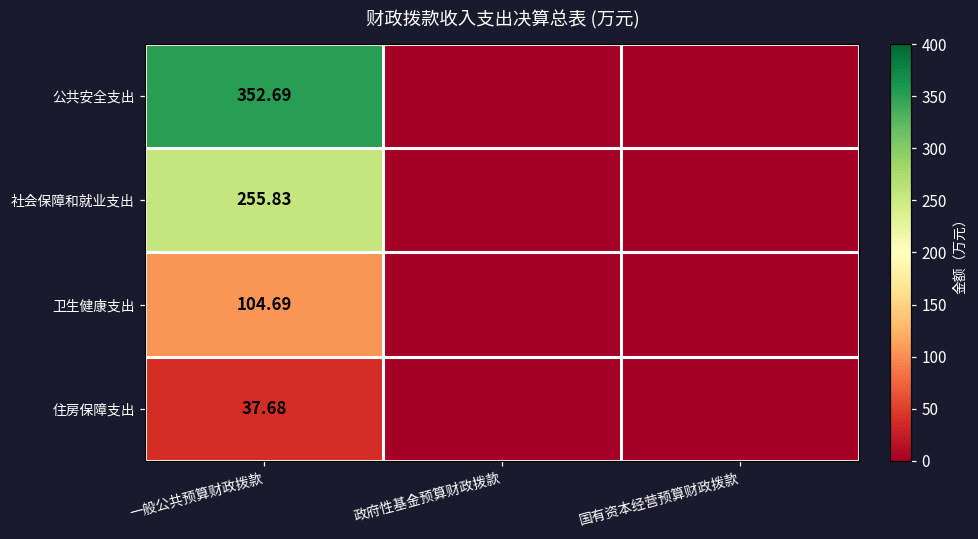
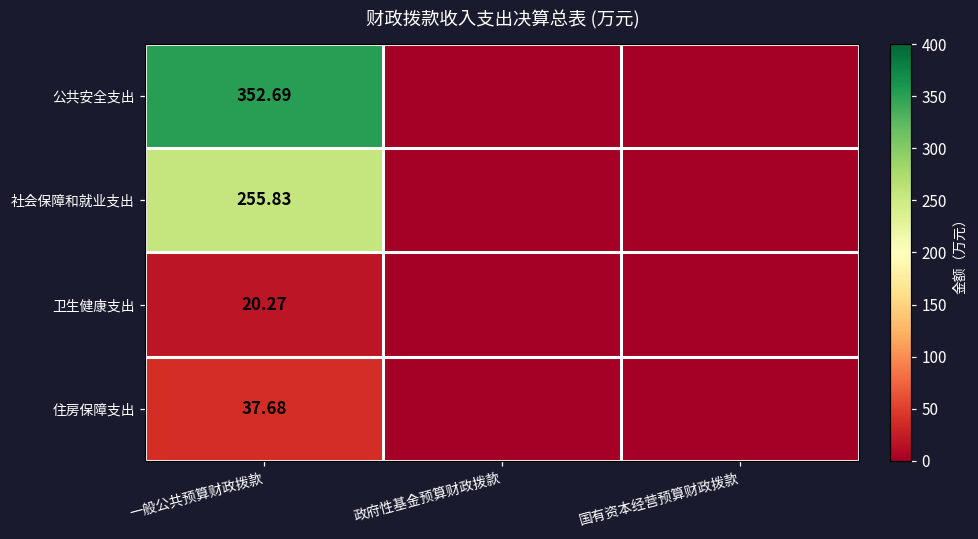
卫生健康支出, 一般公共预算财政拨款: 104.69 -> 20.27
